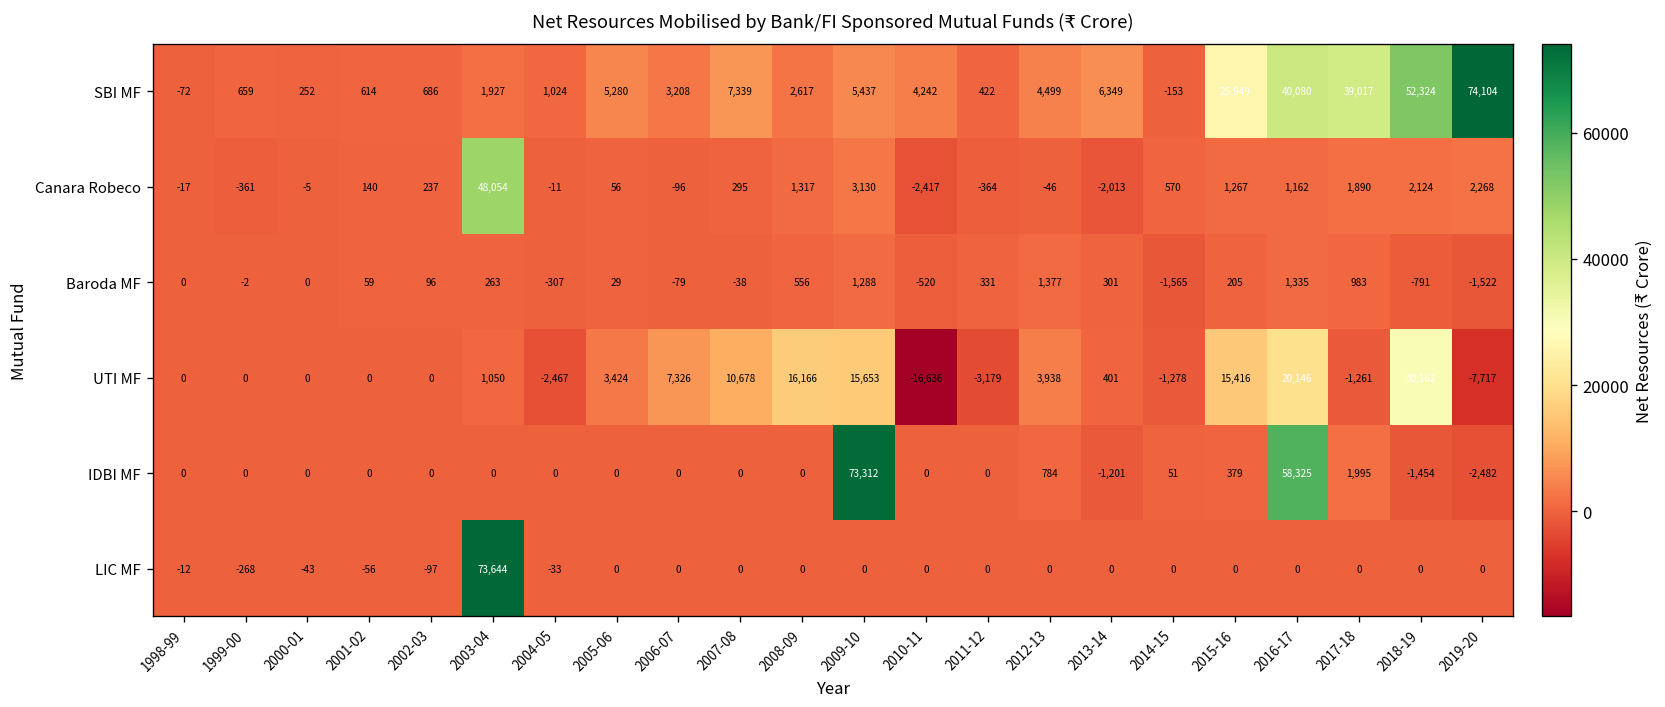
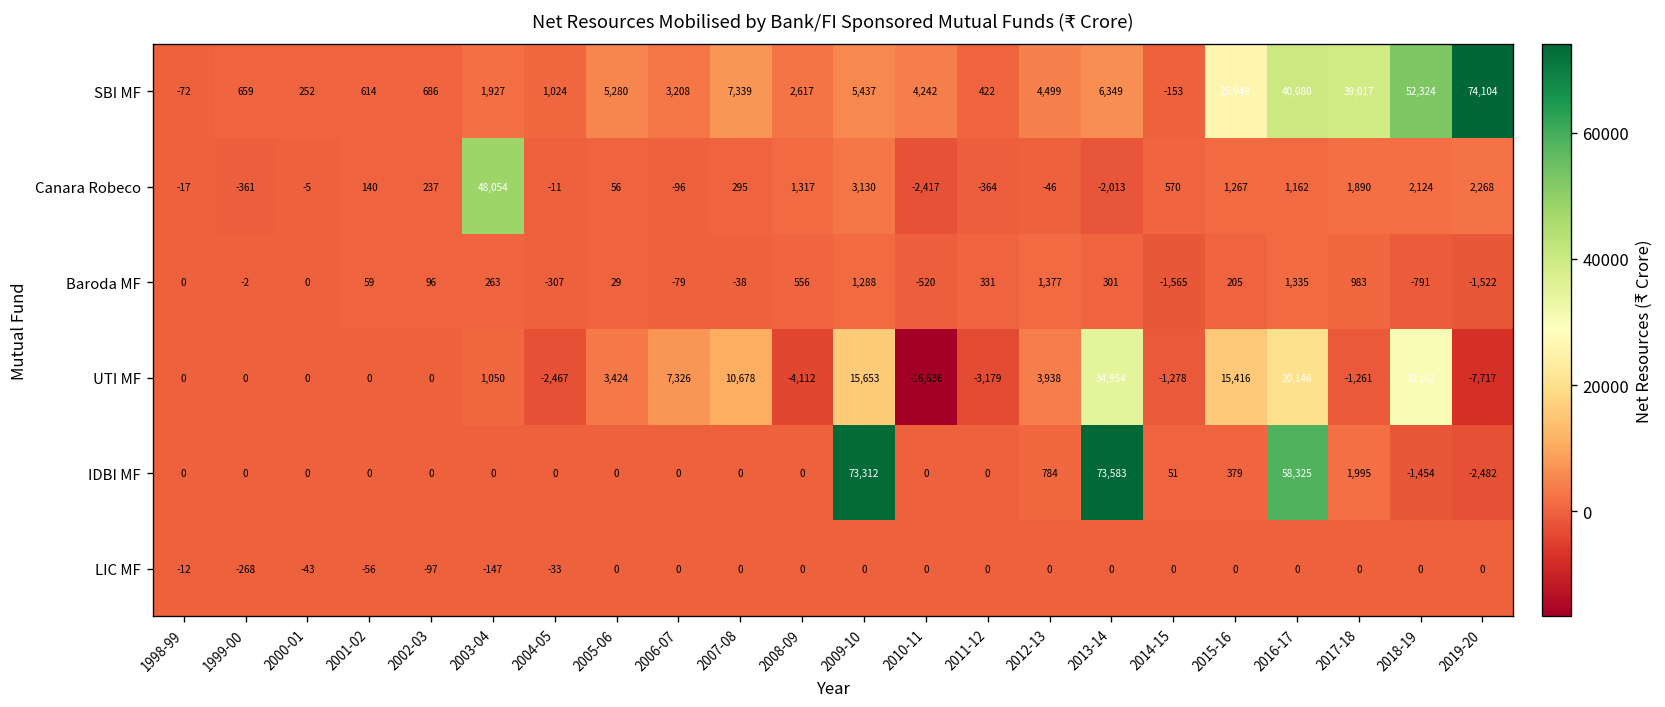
UTI MF, 2008-09: 16,166 -> -4,112
UTI MF, 2013-14: 401 -> 34,954
IDBI MF, 2013-14: -1,201 -> 73,583
LIC MF, 2003-04: 73,644 -> -147
